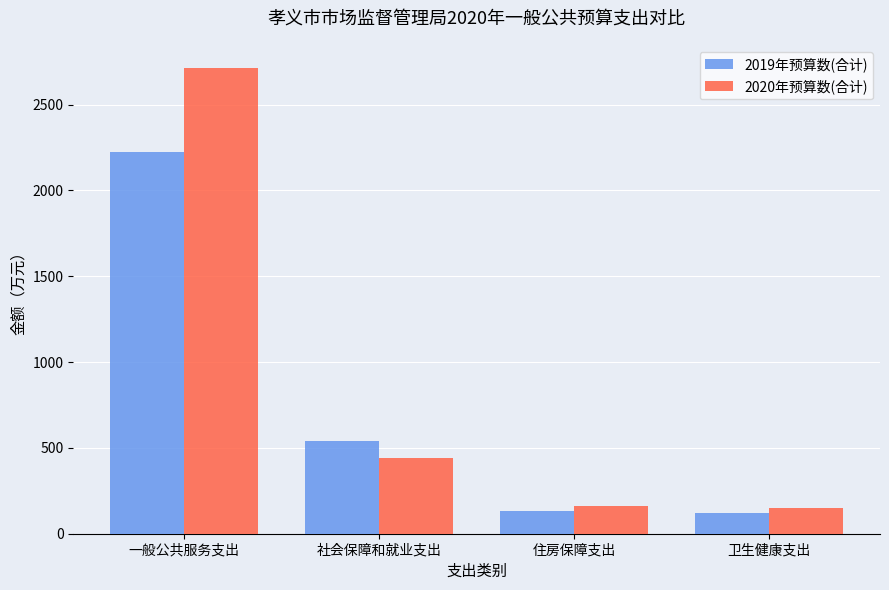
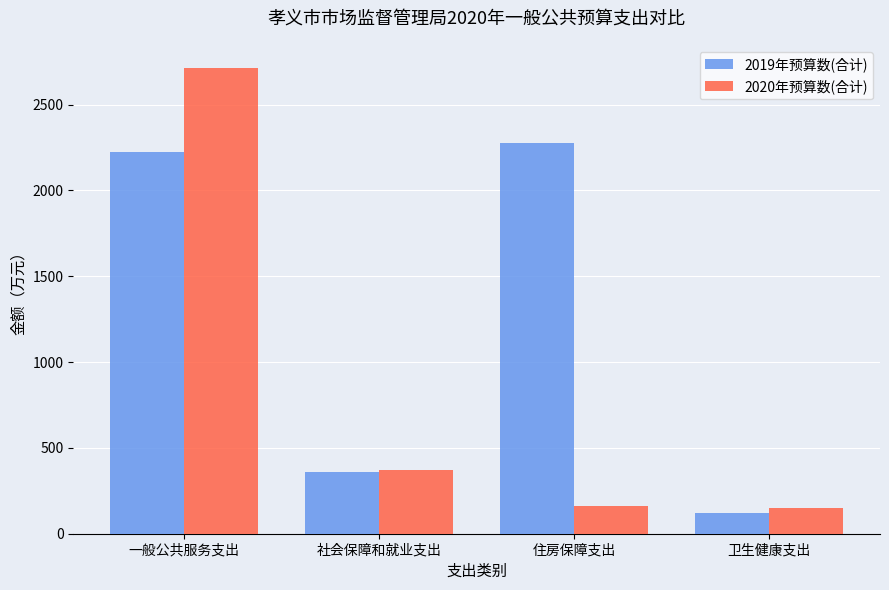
2019年预算数(合计), 社会保障和就业支出: 540 -> 360
2020年预算数(合计), 社会保障和就业支出: 440 -> 370
2019年预算数(合计), 住房保障支出: 130 -> 2280
